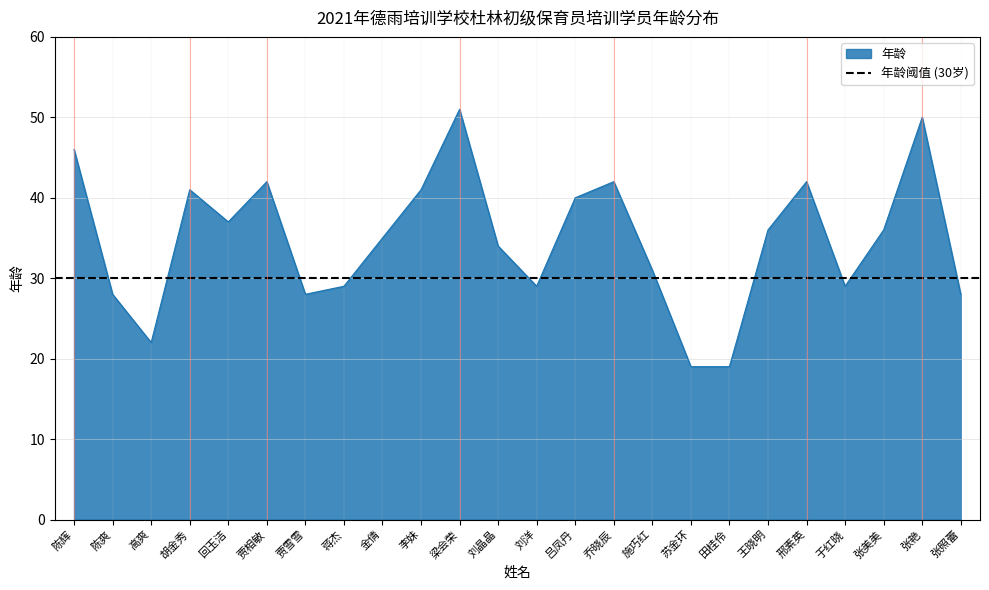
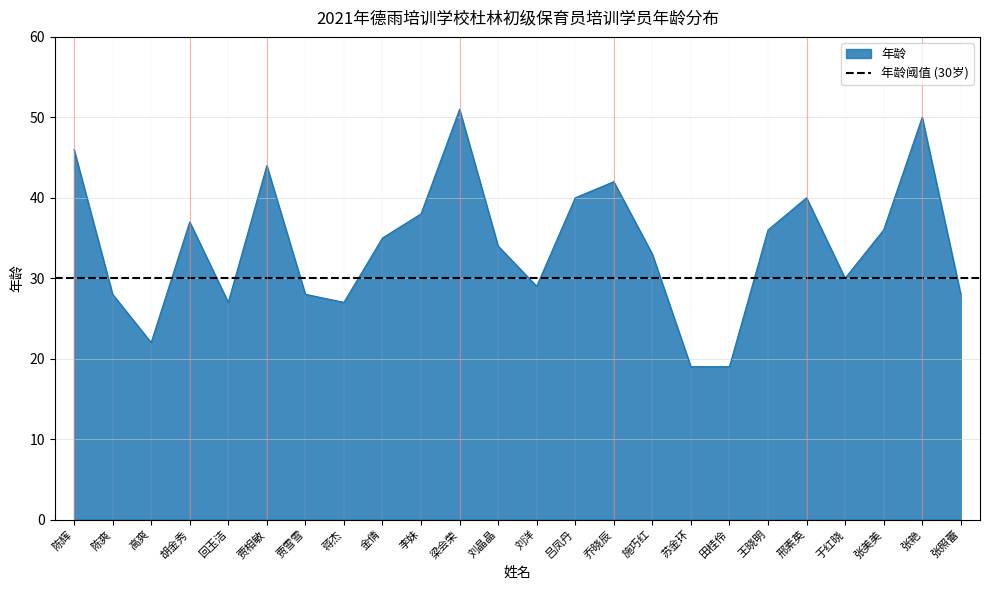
胡金秀: 41 -> 37
回玉洁: 37 -> 27
贾相敏: 42 -> 44
蒋杰: 29 -> 27
李妹: 41 -> 38
施巧红: 31 -> 33
邢素英: 42 -> 40
于红晓: 29 -> 30
